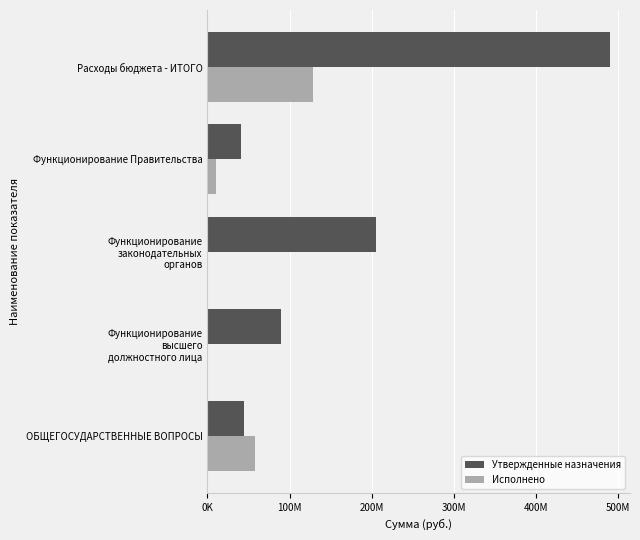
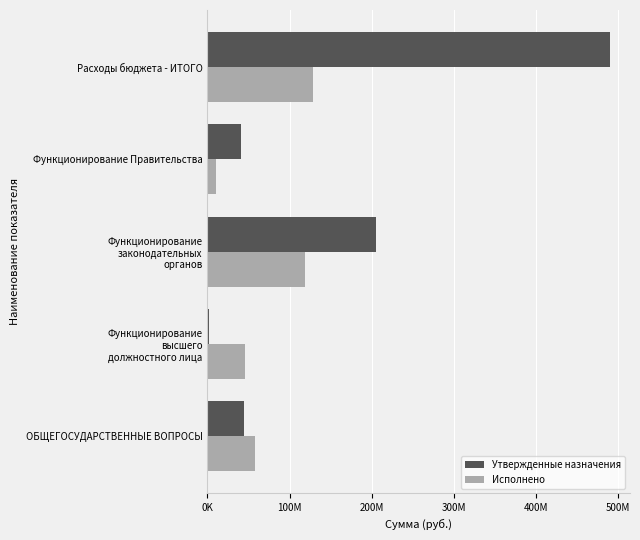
Исполнено, Функционирование законодательных органов: 0 -> 120000000
Утвержденные назначения, Функционирование высшего должностного лица: 90000000 -> 0
Исполнено, Функционирование высшего должностного лица: 0 -> 50000000
